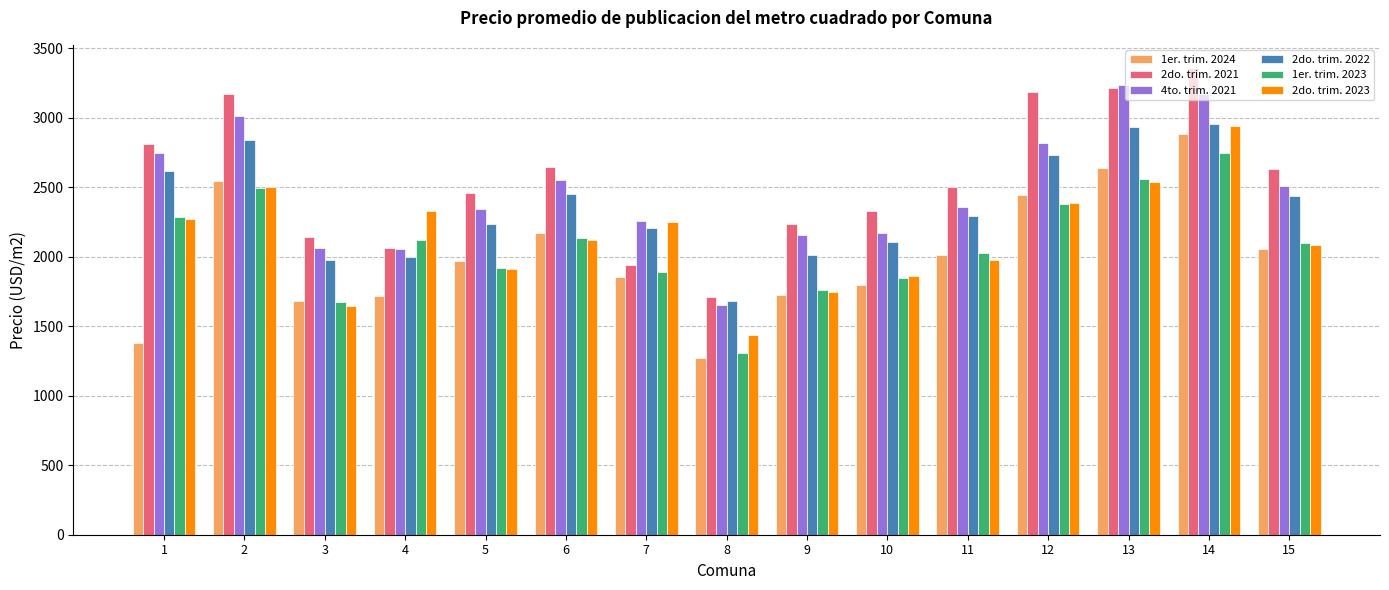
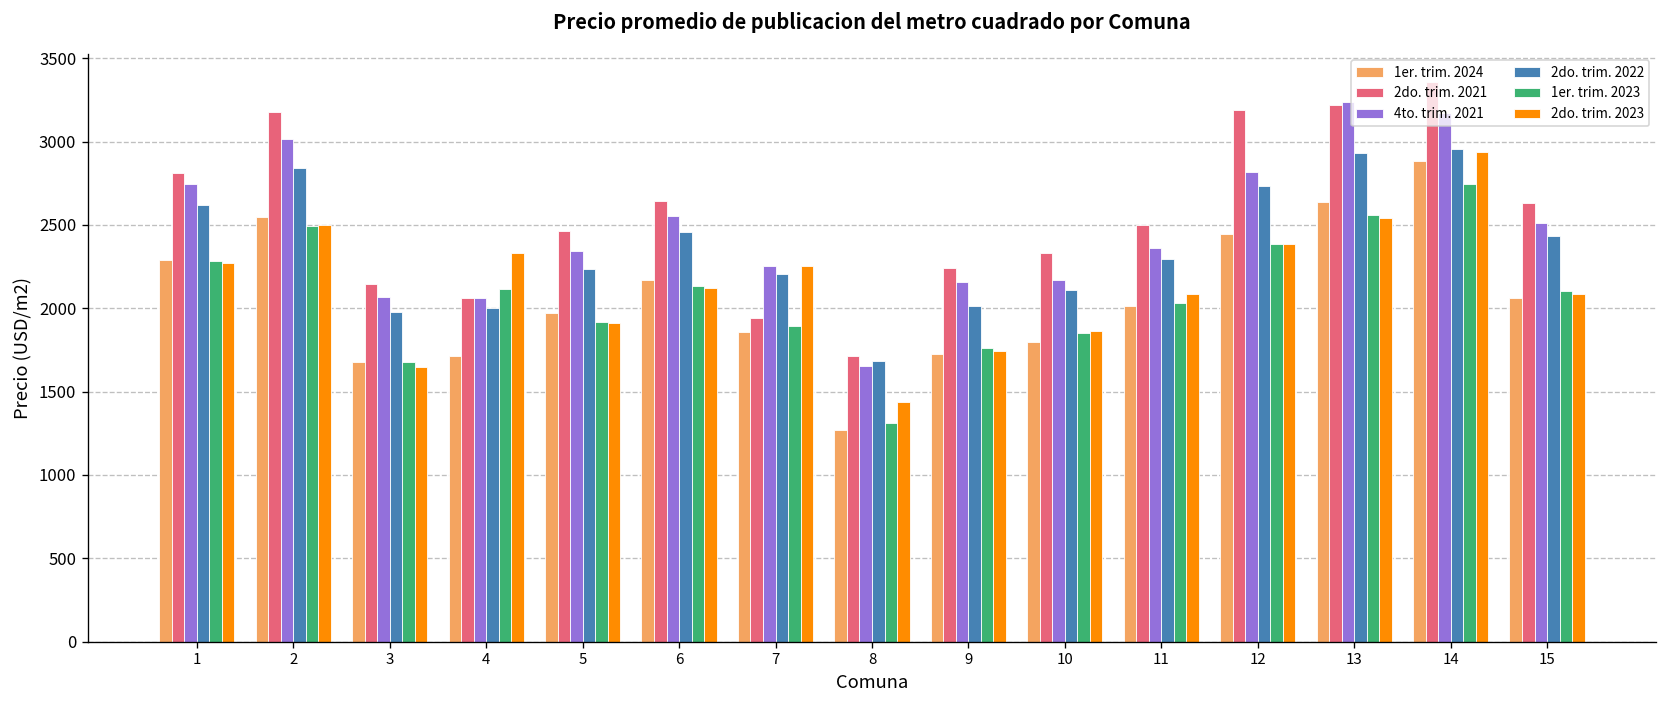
1er. trim. 2024, 1: 1380 -> 2290
2do. trim. 2023, 11: 1980 -> 2080
